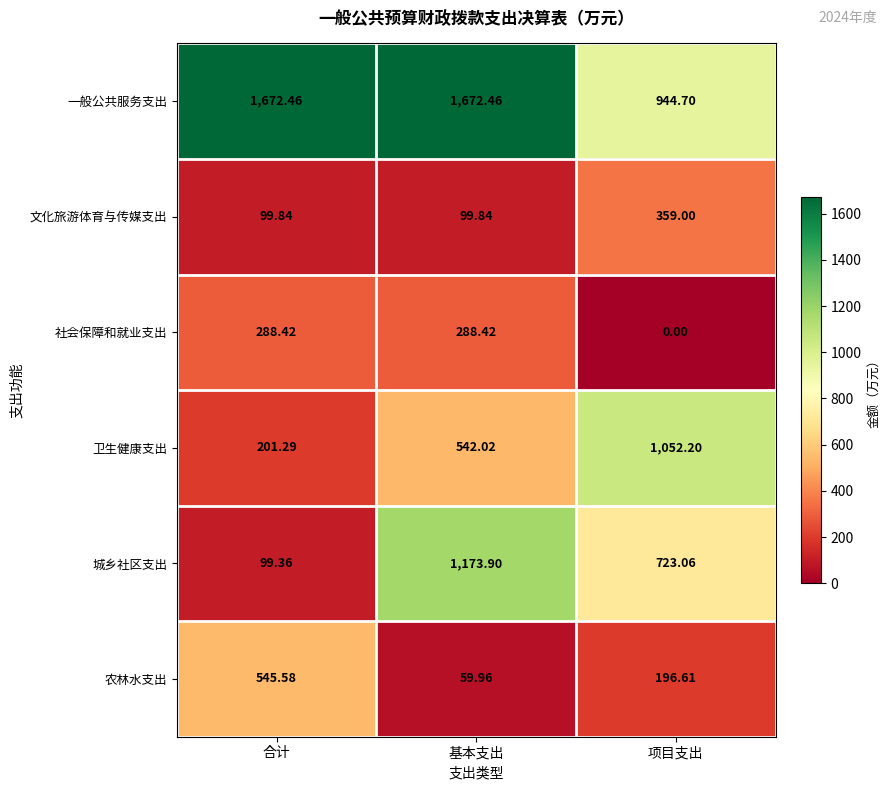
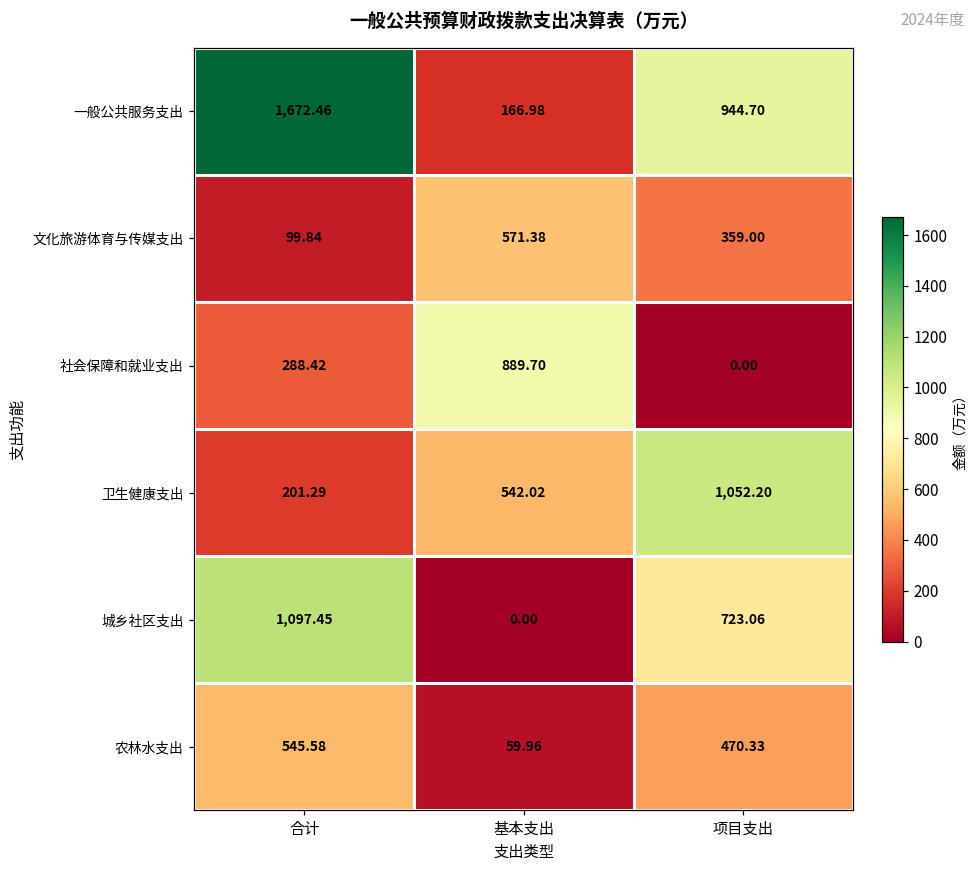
一般公共服务支出, 基本支出: 1,672.46 -> 166.98
文化旅游体育与传媒支出, 基本支出: 99.84 -> 571.38
社会保障和就业支出, 基本支出: 288.42 -> 889.70
城乡社区支出, 合计: 99.36 -> 1,097.45
城乡社区支出, 基本支出: 1,173.90 -> 0.00
农林水支出, 项目支出: 196.61 -> 470.33
